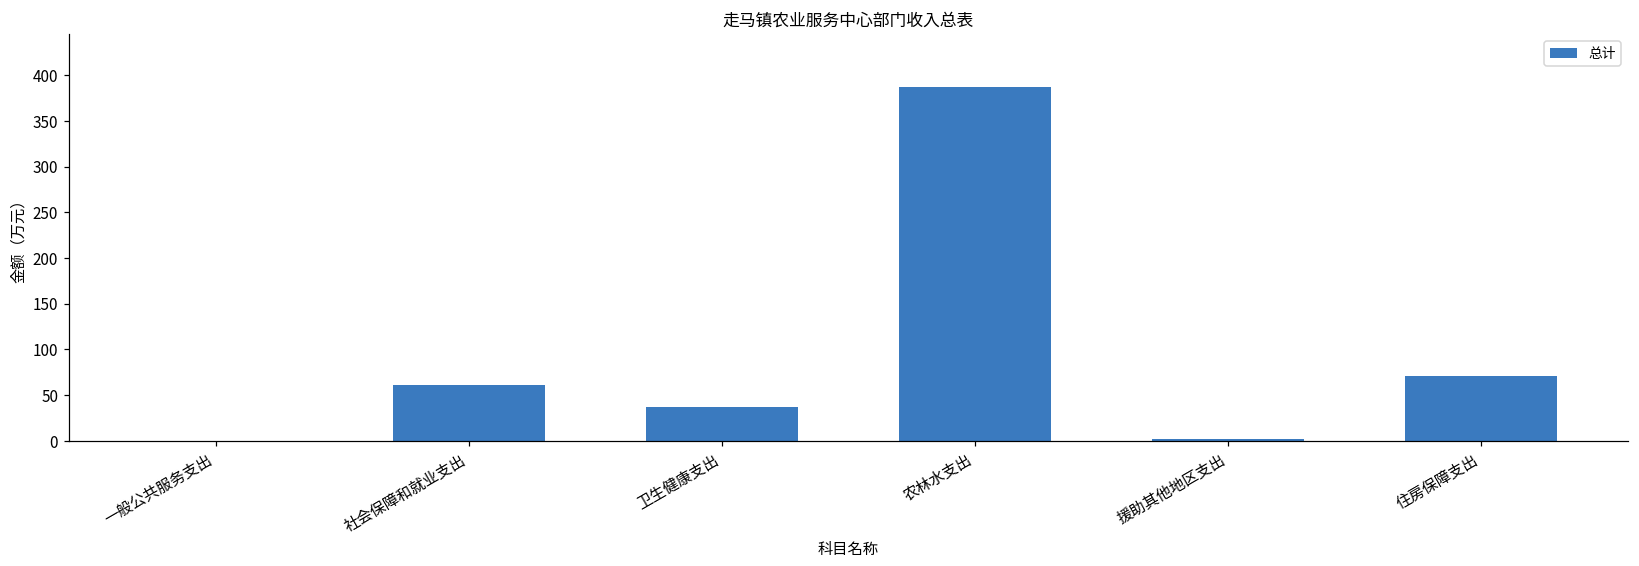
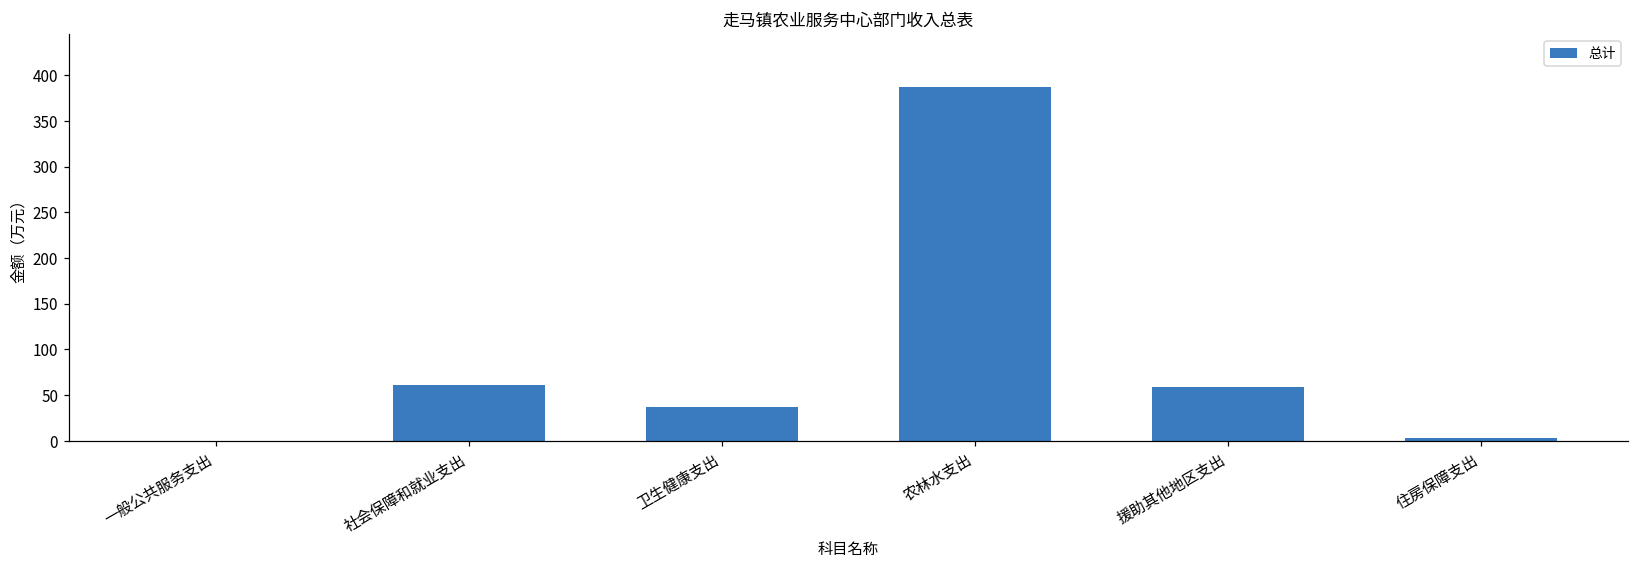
援助其他地区支出: 0 -> 60
住房保障支出: 70 -> 0
